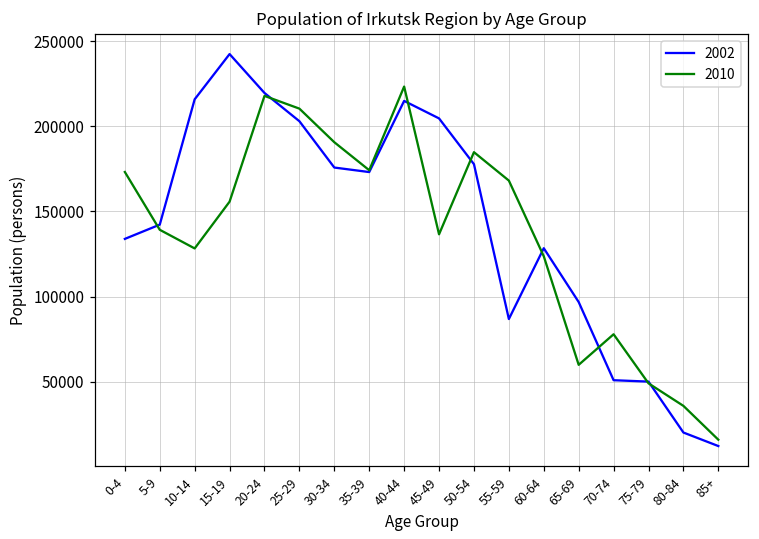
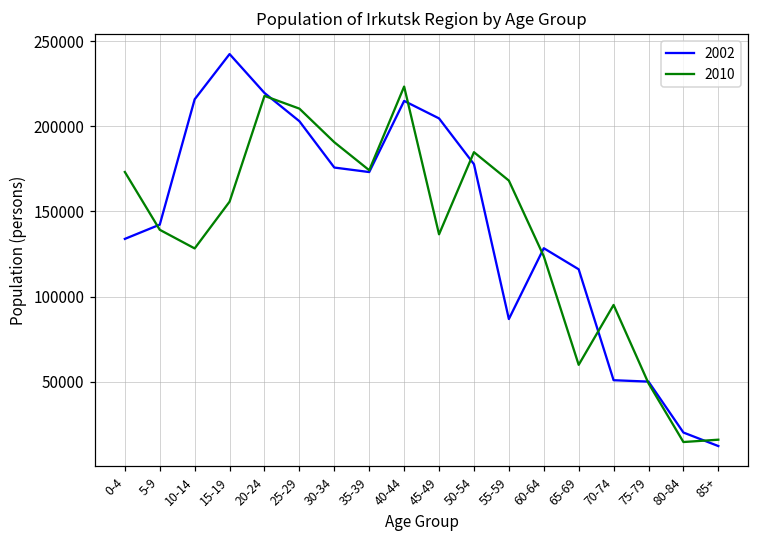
2002, 65-69: 97000 -> 116000
2010, 70-74: 78000 -> 95000
2010, 80-84: 36000 -> 14000
